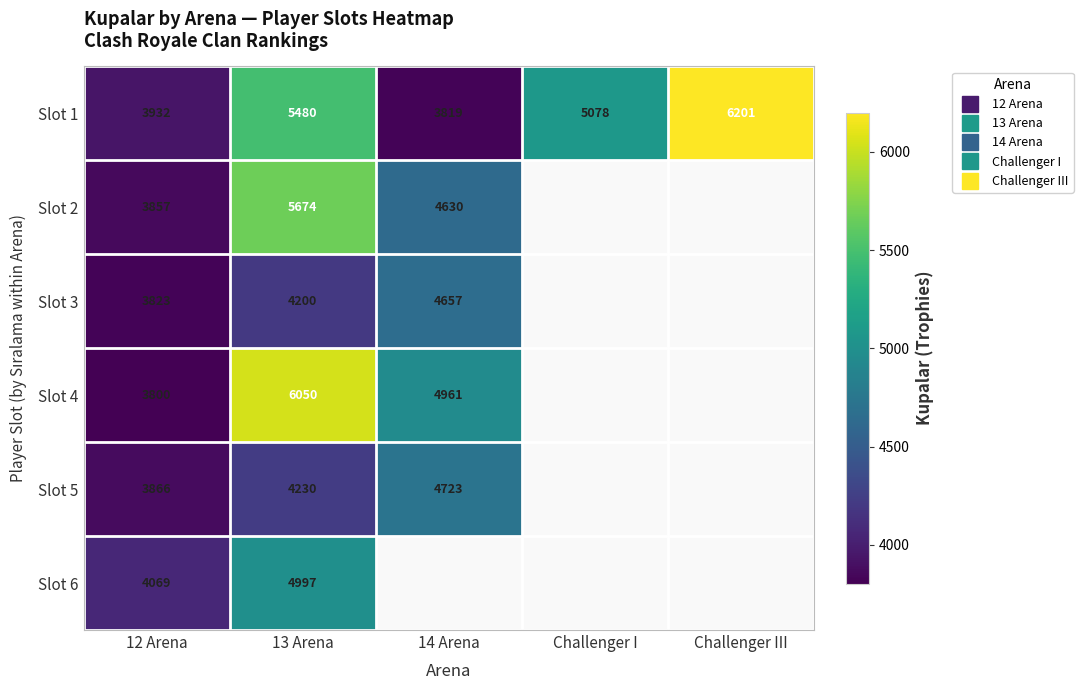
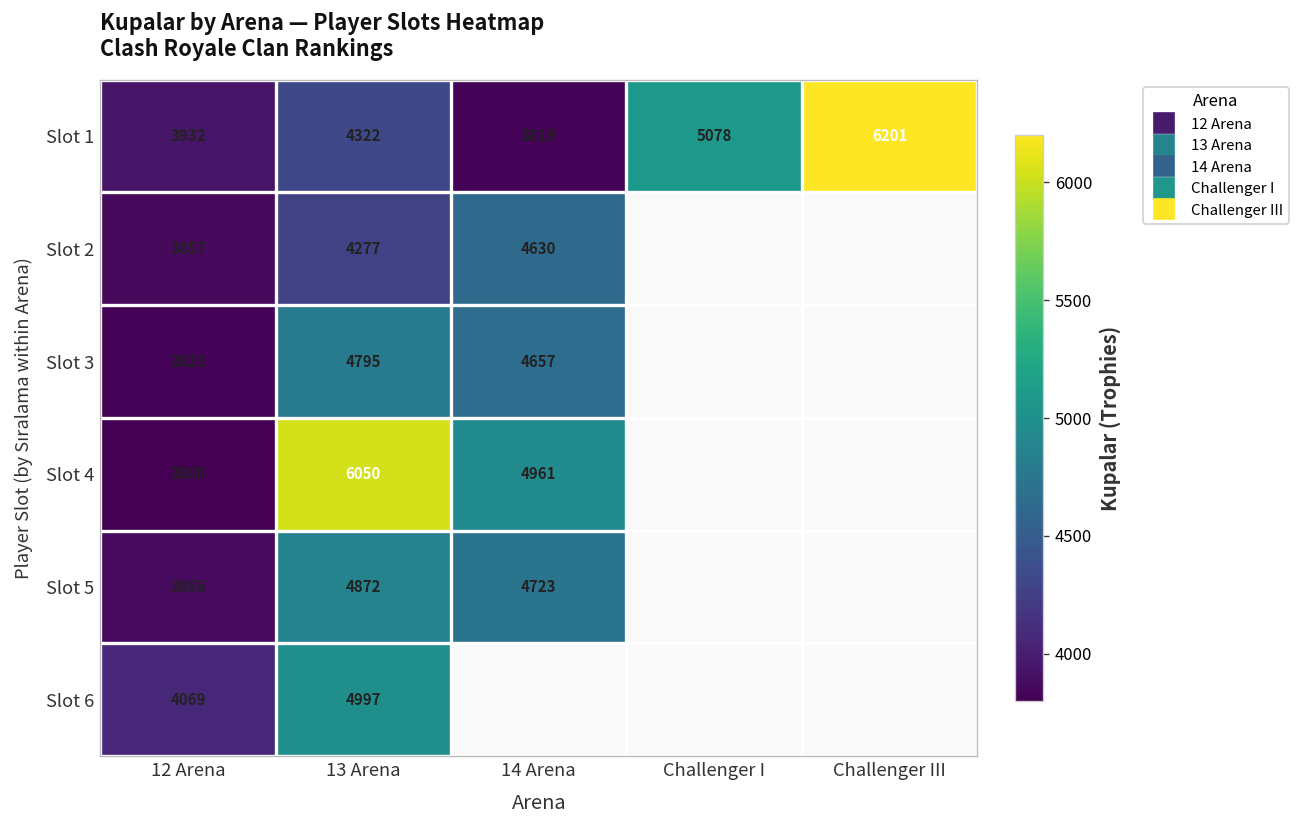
Slot 1, 13 Arena: 5480 -> 4322
Slot 2, 13 Arena: 5674 -> 4277
Slot 3, 13 Arena: 4200 -> 4795
Slot 5, 13 Arena: 4230 -> 4872
